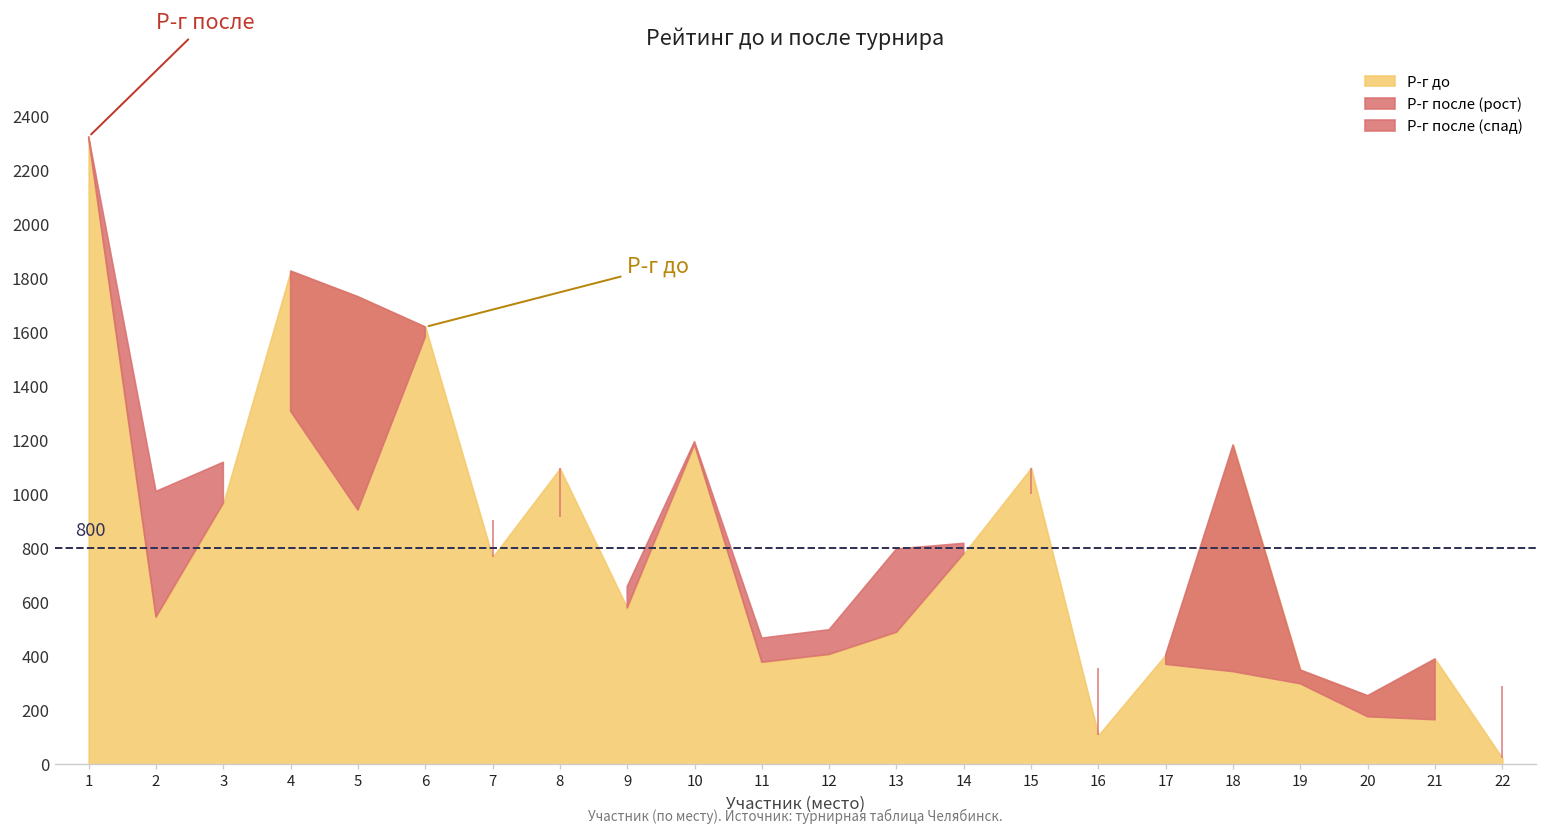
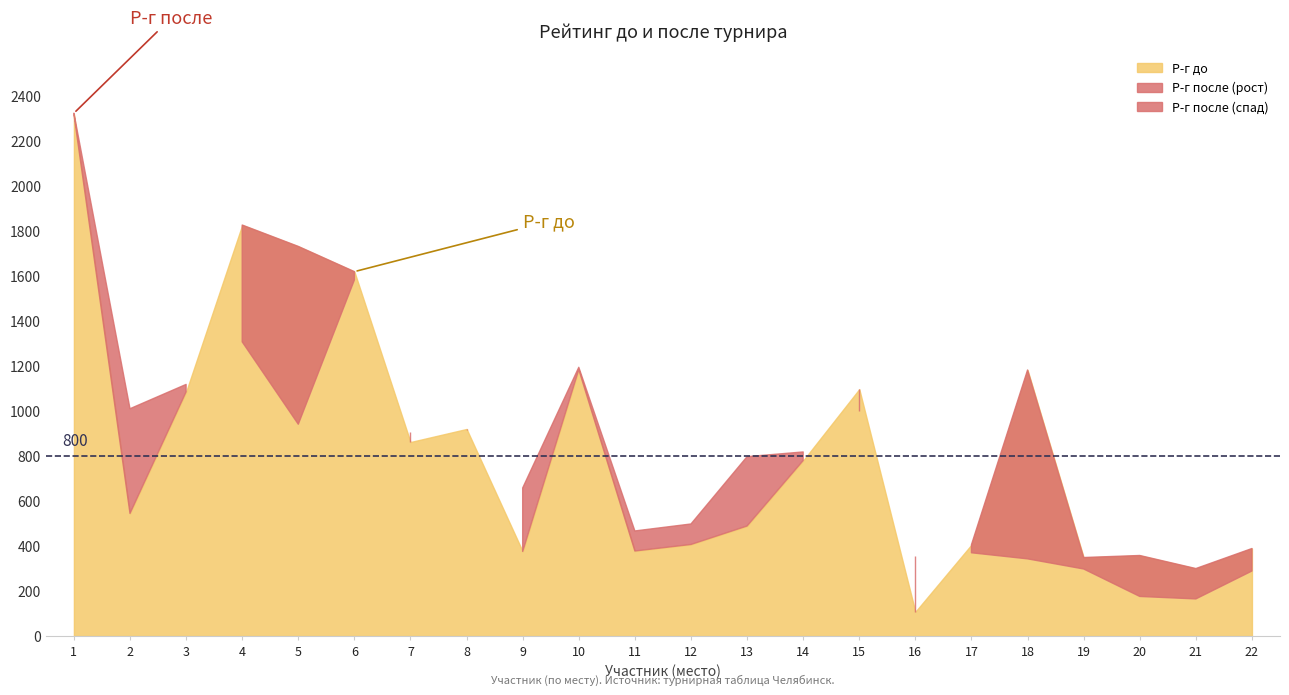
3: 970 -> 1090
7: 770 -> 860
8: 1100 -> 920
9: 580 -> 380
20: 250 -> 360
21: 390 -> 300
22: 20 -> 390
